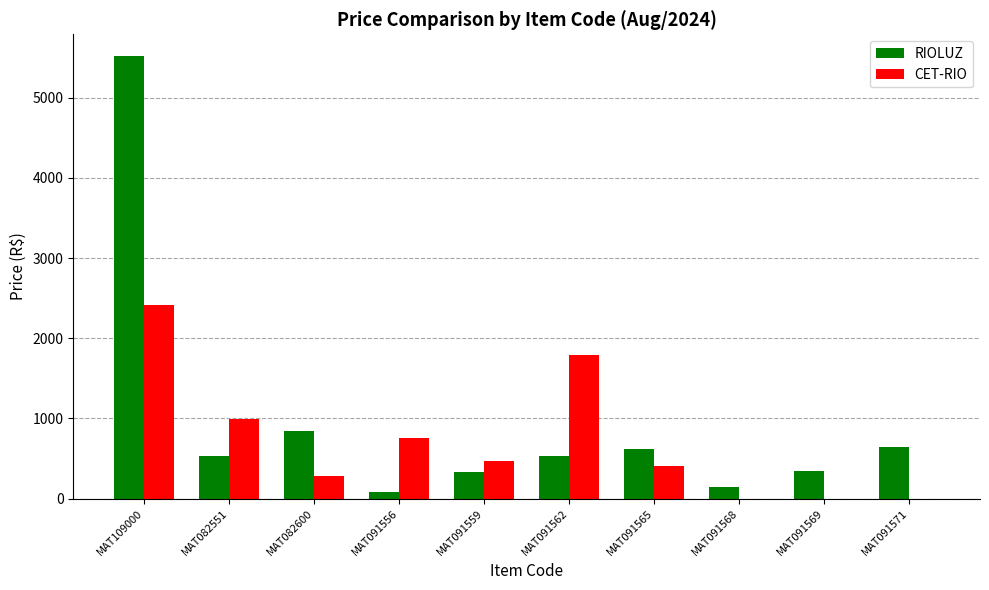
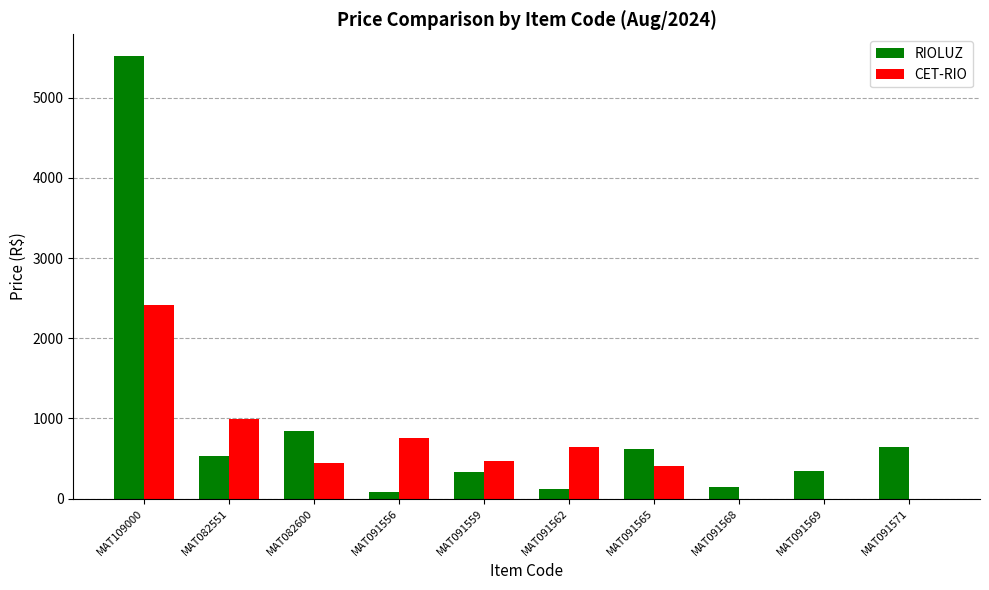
CET-RIO, MAT082600: 300 -> 400
RIOLUZ, MAT091562: 500 -> 100
CET-RIO, MAT091562: 1800 -> 600
